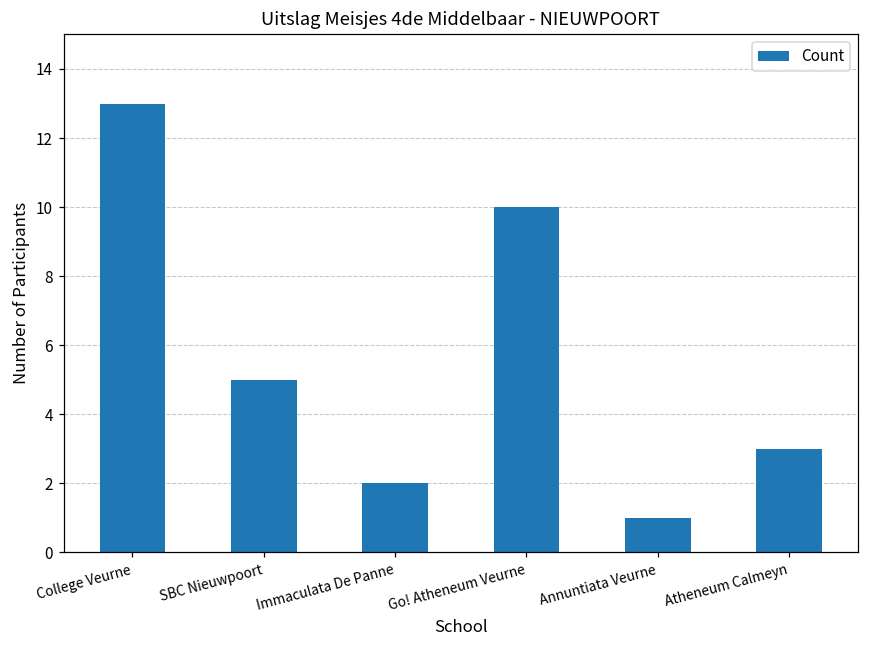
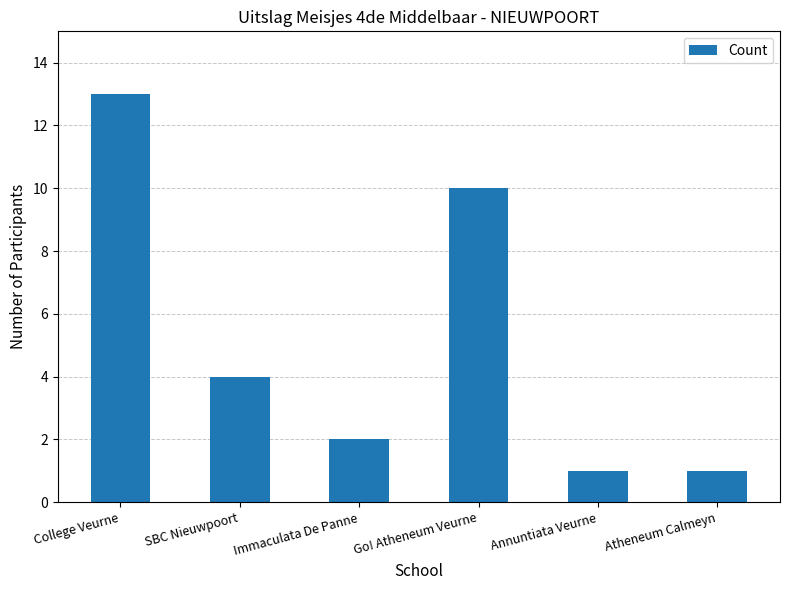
SBC Nieuwpoort: 5 -> 4
Atheneum Calmeyn: 3 -> 1
